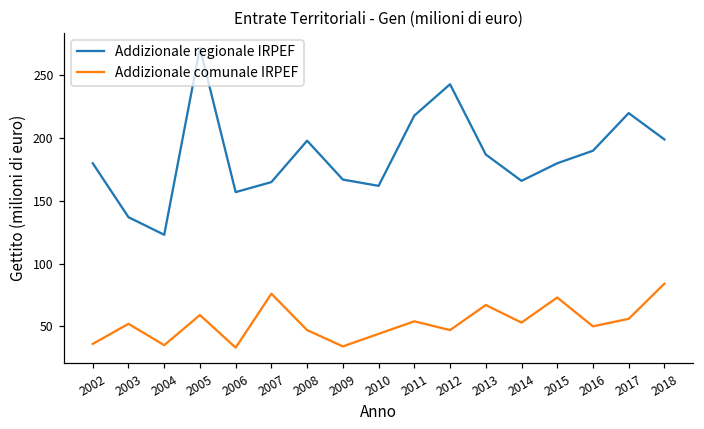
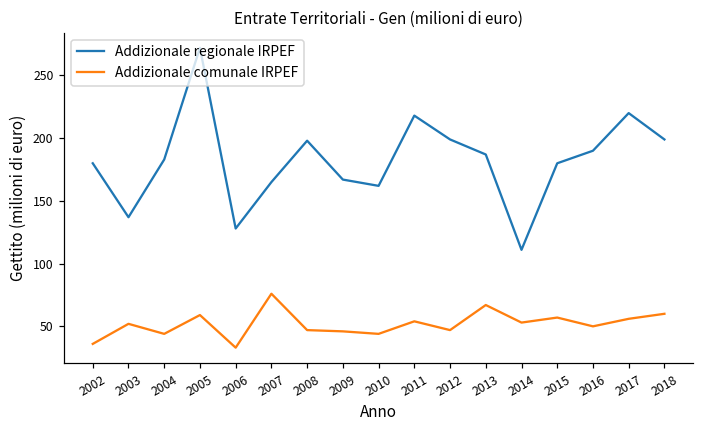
Addizionale regionale IRPEF, 2004: 123 -> 183
Addizionale comunale IRPEF, 2004: 35 -> 44
Addizionale regionale IRPEF, 2006: 157 -> 128
Addizionale comunale IRPEF, 2009: 34 -> 46
Addizionale regionale IRPEF, 2012: 243 -> 199
Addizionale regionale IRPEF, 2014: 166 -> 111
Addizionale comunale IRPEF, 2015: 73 -> 57
Addizionale comunale IRPEF, 2018: 84 -> 60
